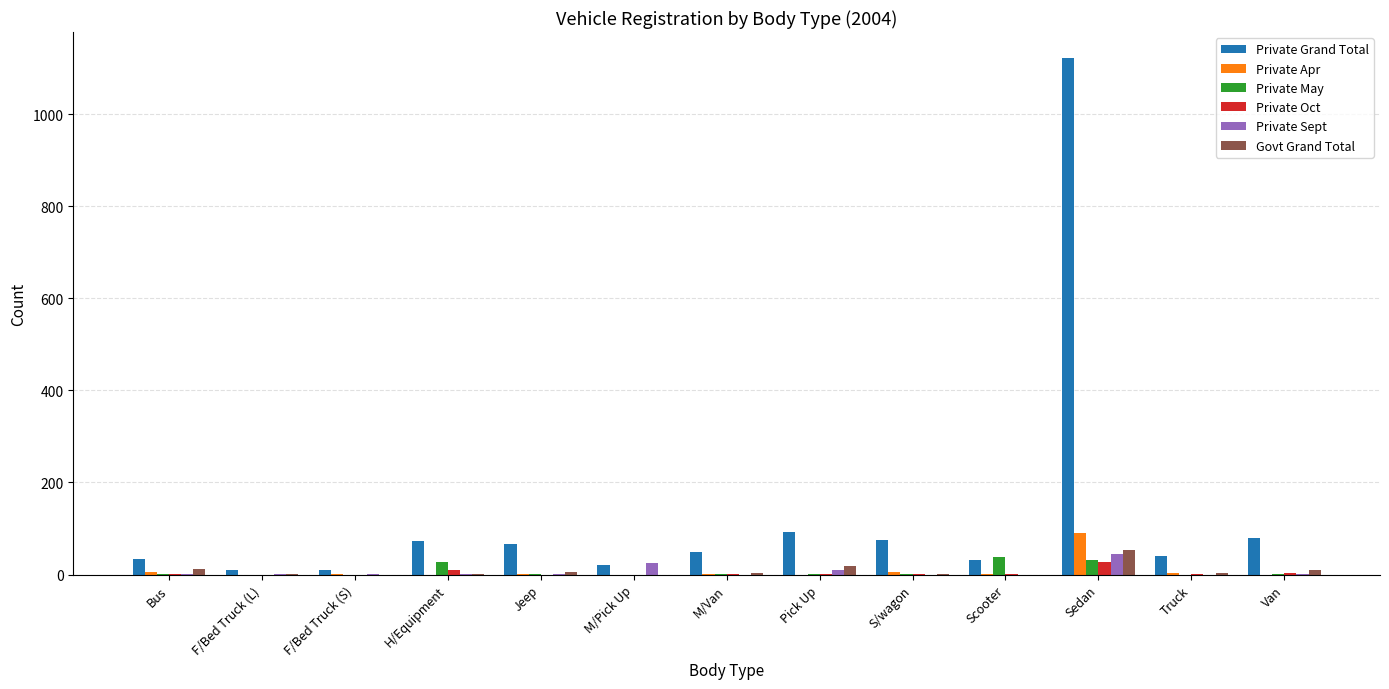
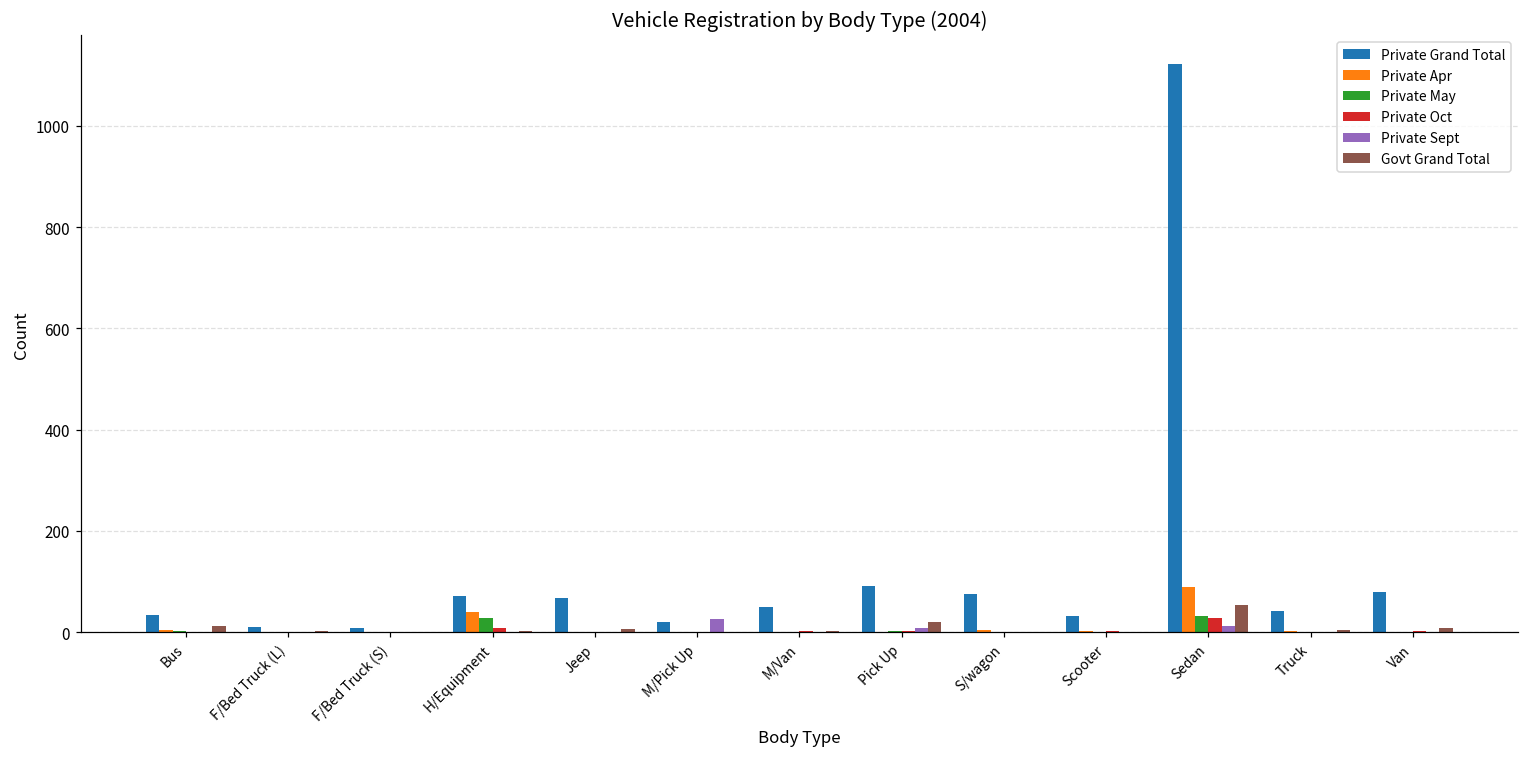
Private Apr, H/Equipment: 0 -> 40
Private May, Scooter: 40 -> 0
Private Sept, Sedan: 50 -> 10
